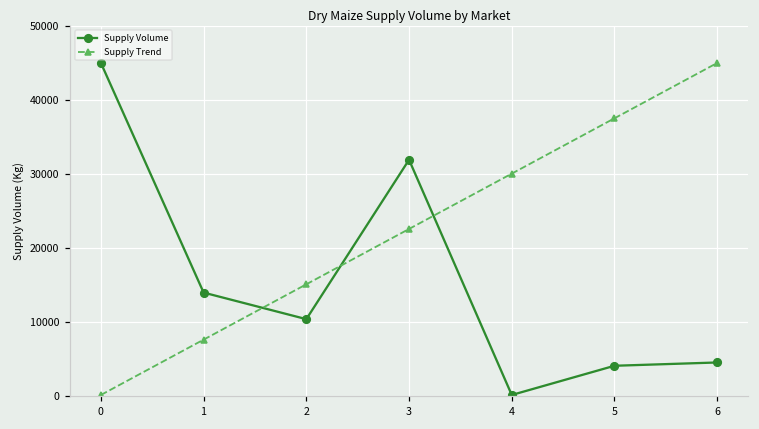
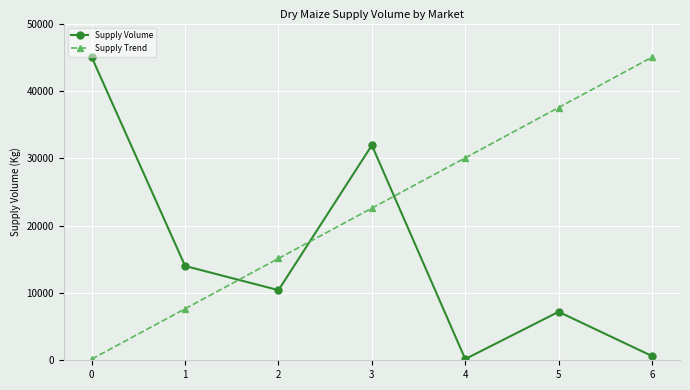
Supply Volume, 5: 4000 -> 7000
Supply Volume, 6: 5000 -> 1000
